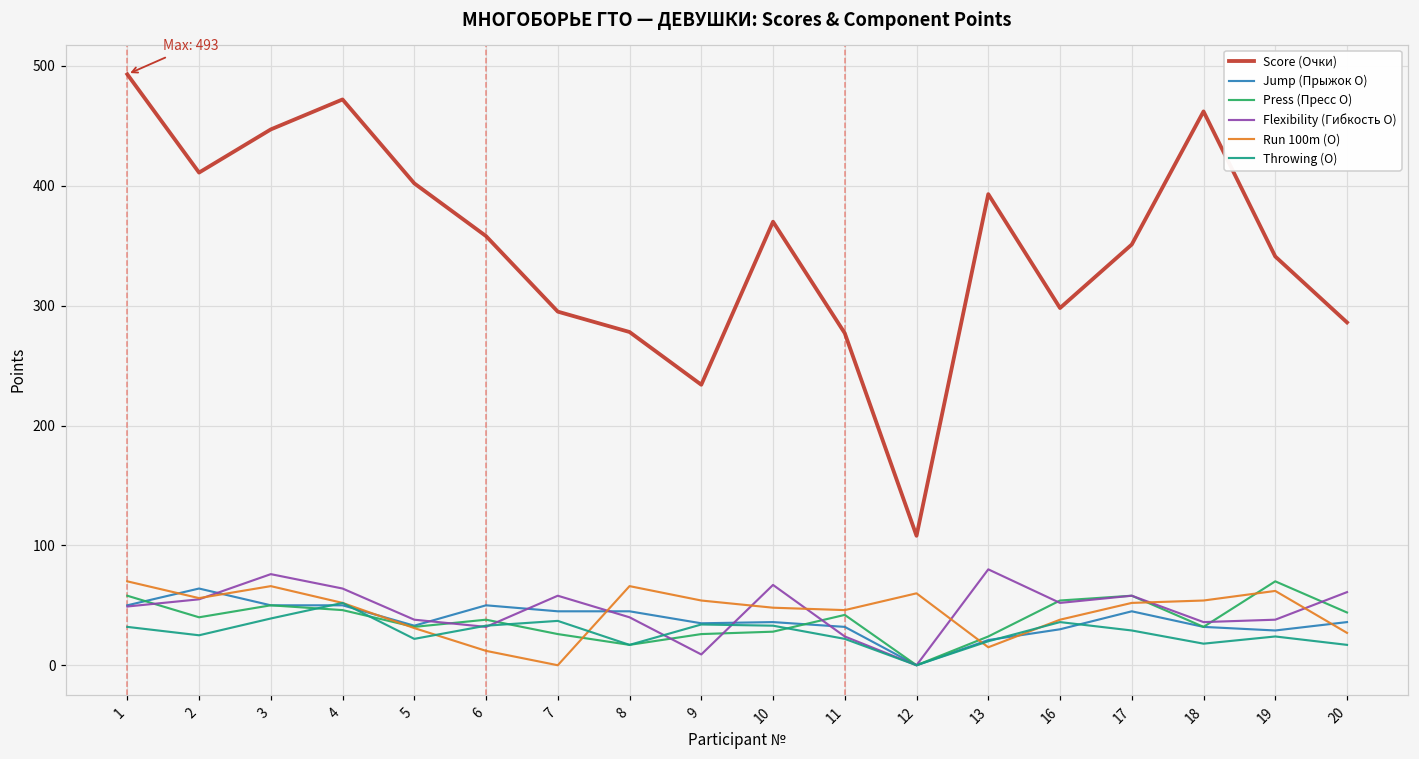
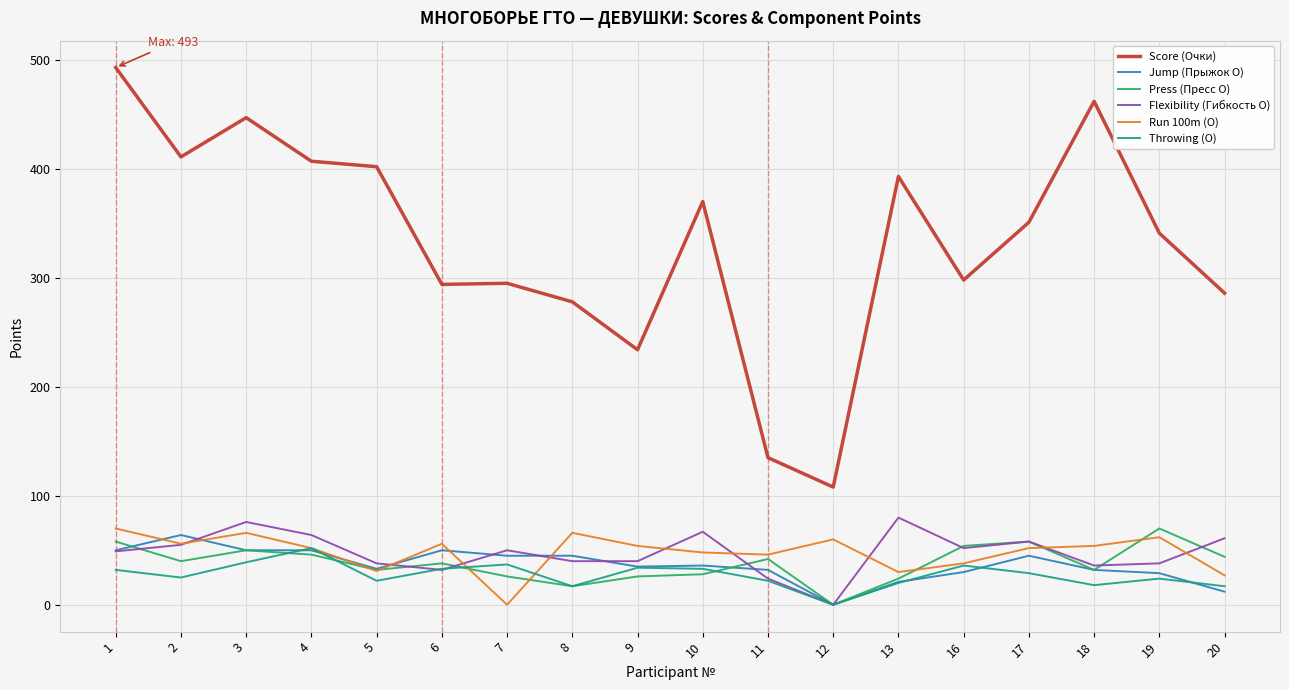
Score (Очки), 4: 472 -> 407
Score (Очки), 6: 358 -> 294
Run 100m (О), 6: 12 -> 56
Flexibility (Гибкость О), 7: 58 -> 50
Flexibility (Гибкость О), 9: 9 -> 40
Score (Очки), 11: 277 -> 135
Run 100m (О), 13: 15 -> 30
Jump (Прыжок О), 20: 36 -> 12
